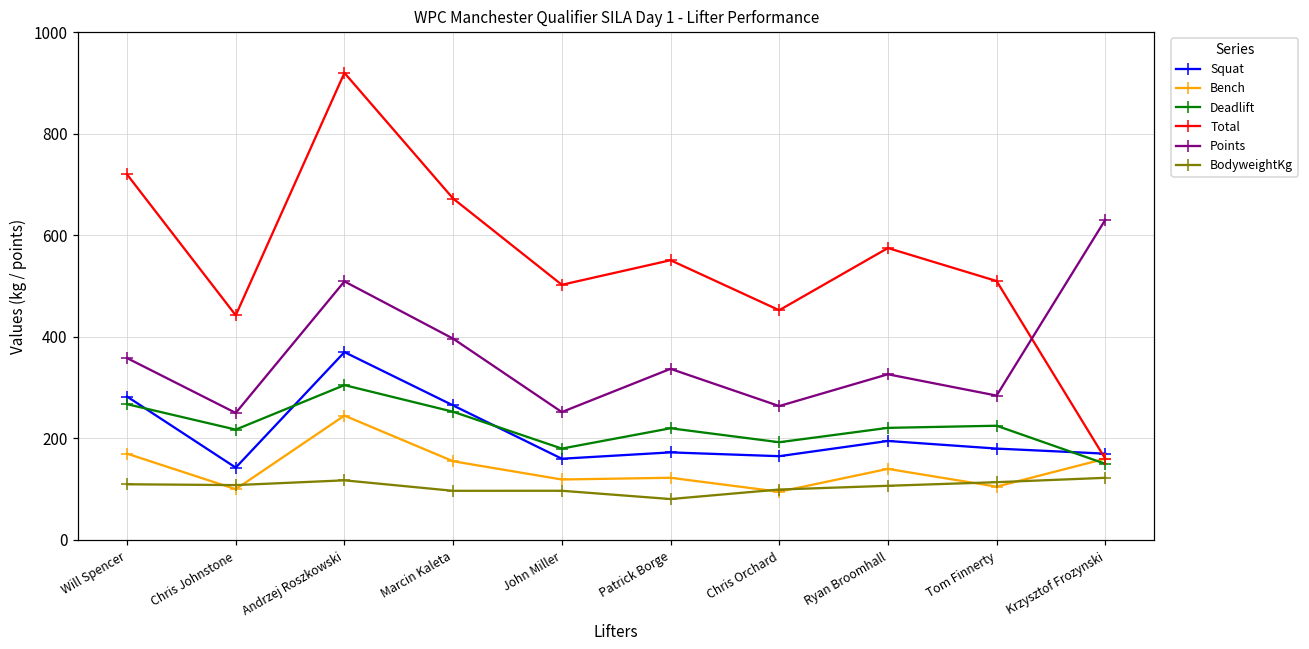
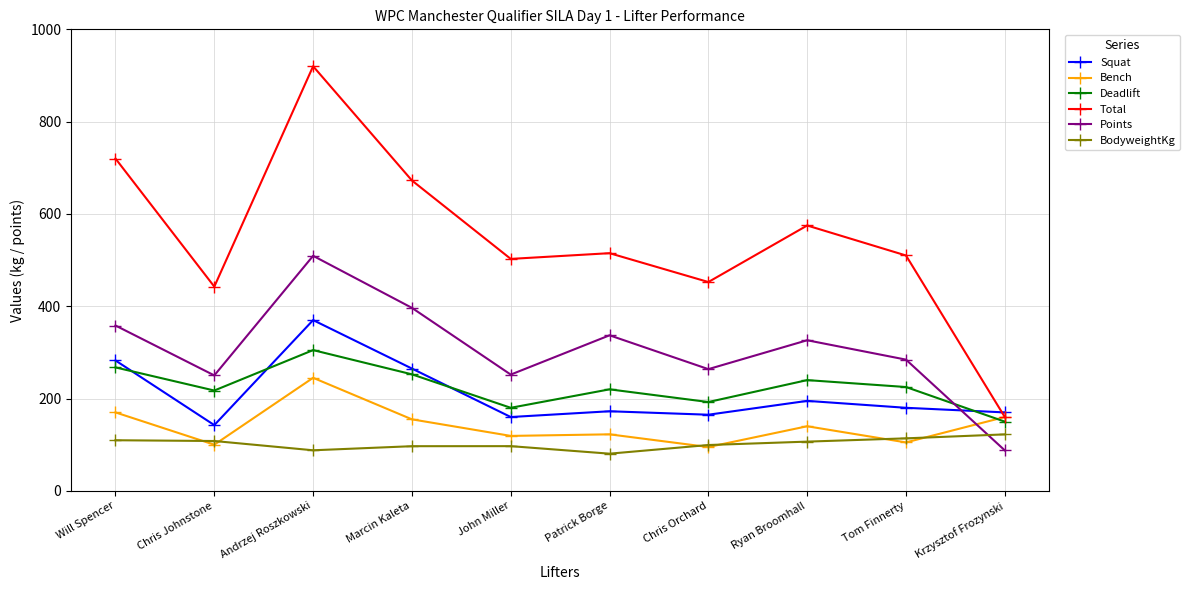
BodyweightKg, Andrzej Roszkowski: 120 -> 90
Total, Patrick Borge: 550 -> 520
Deadlift, Ryan Broomhall: 220 -> 240
Points, Krzysztof Frozynski: 630 -> 90
